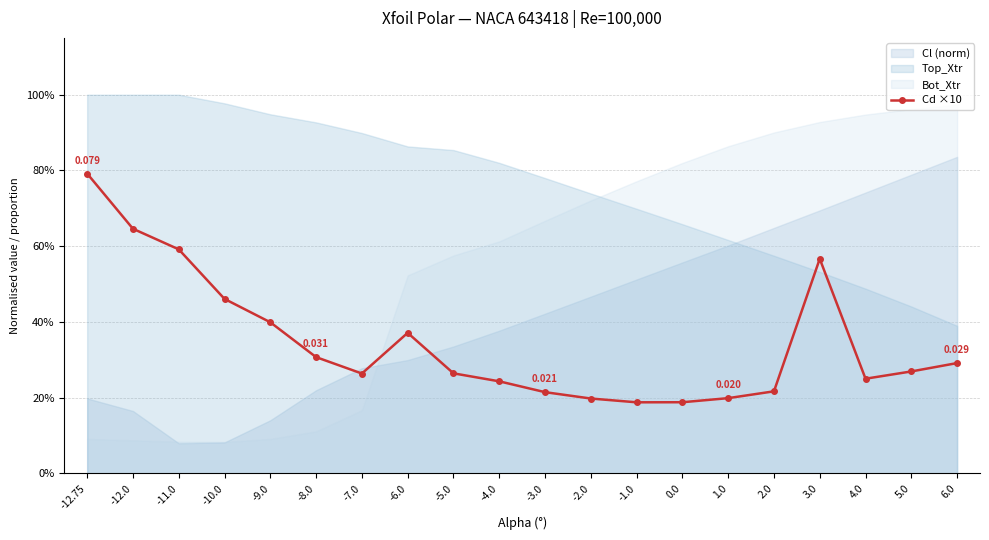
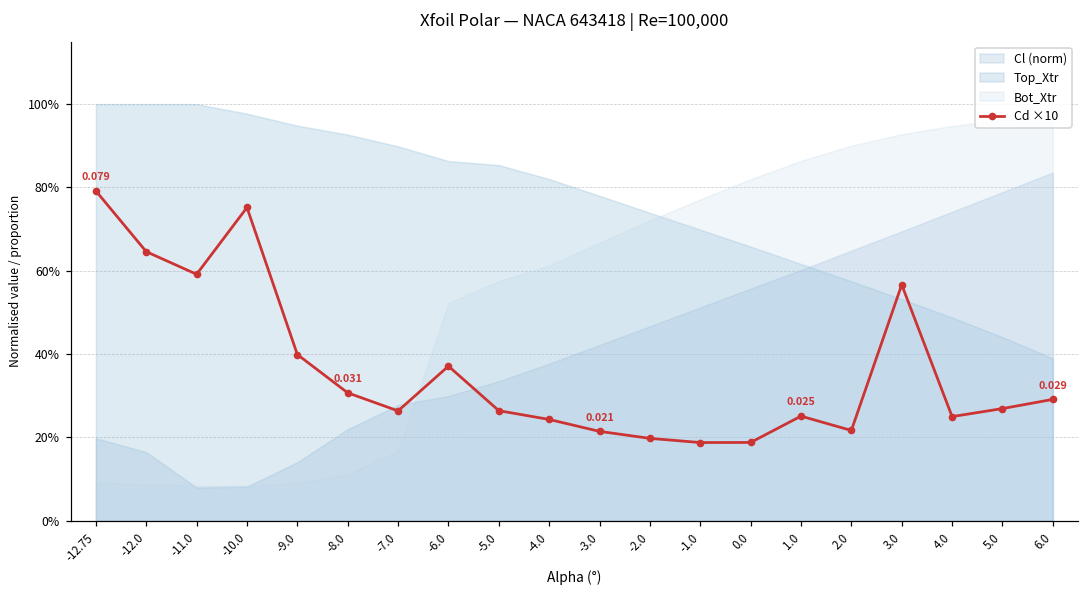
Cd ×10, -10.0: 46% -> 75%
Cd ×10, 1.0: 0.020 -> 0.025
